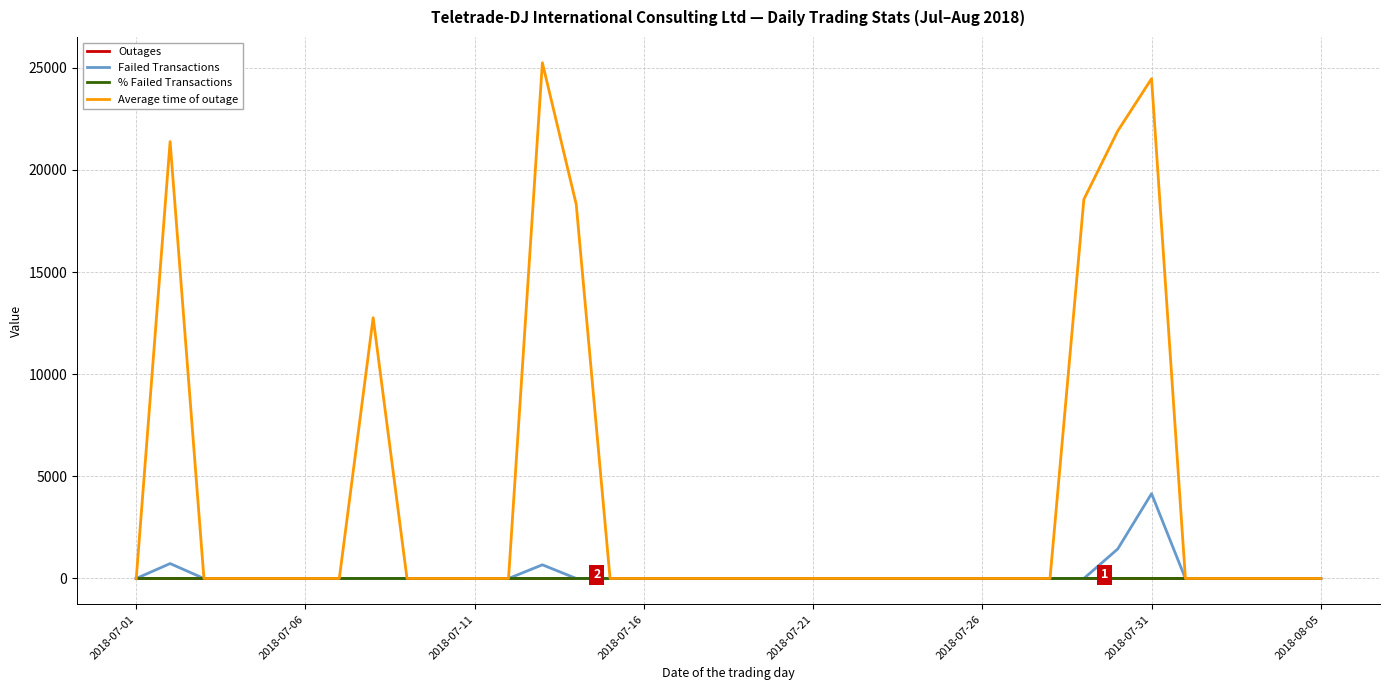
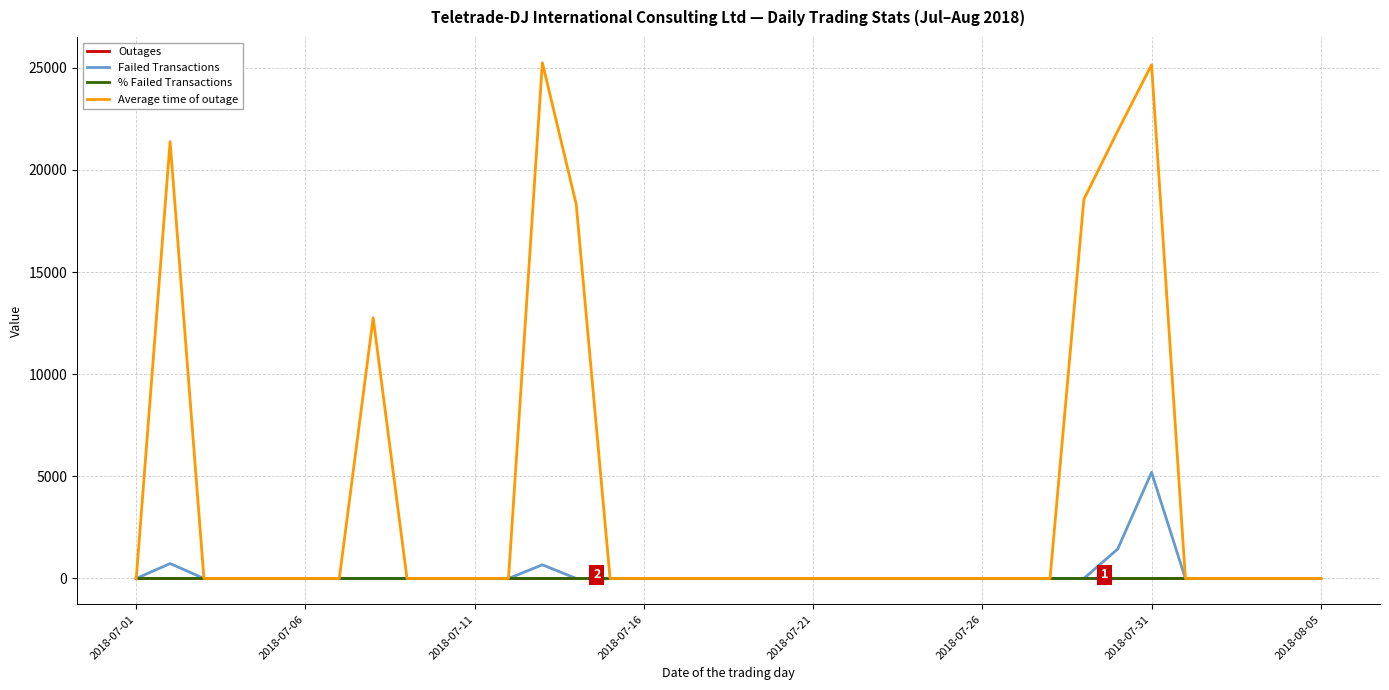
Failed Transactions, 2018-07-31: 4200 -> 5200
Average time of outage, 2018-07-31: 24500 -> 25100
